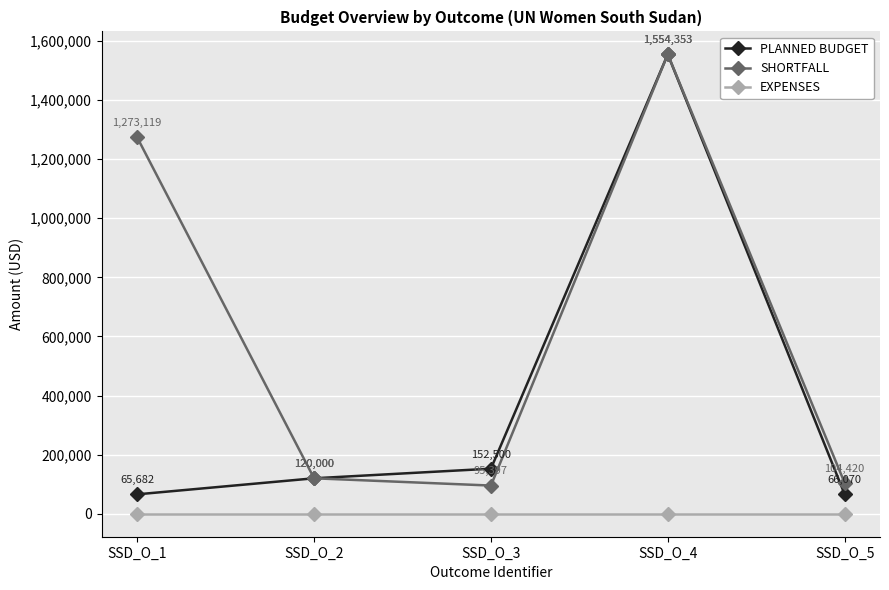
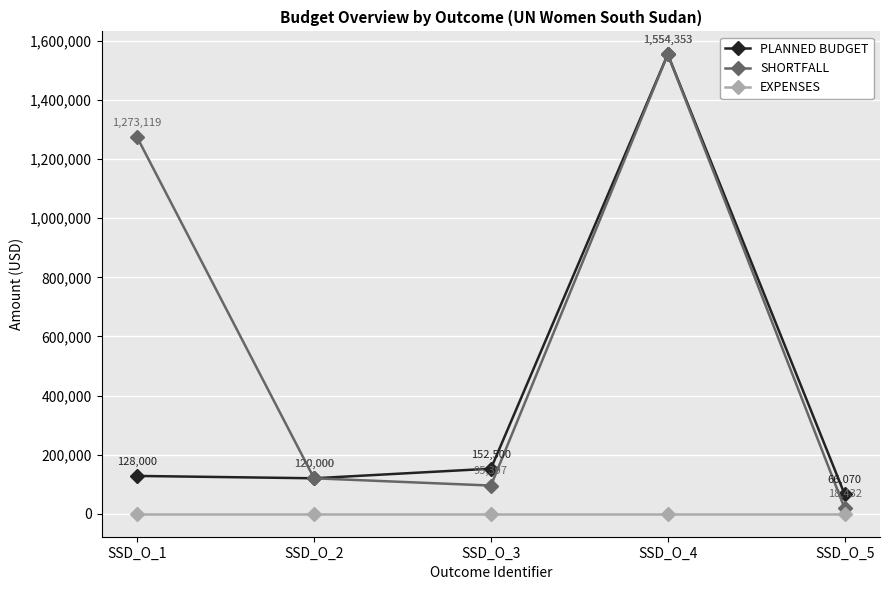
PLANNED BUDGET, SSD_O_1: 65,682 -> 128,000
SHORTFALL, SSD_O_5: 104,420 -> 18,432
